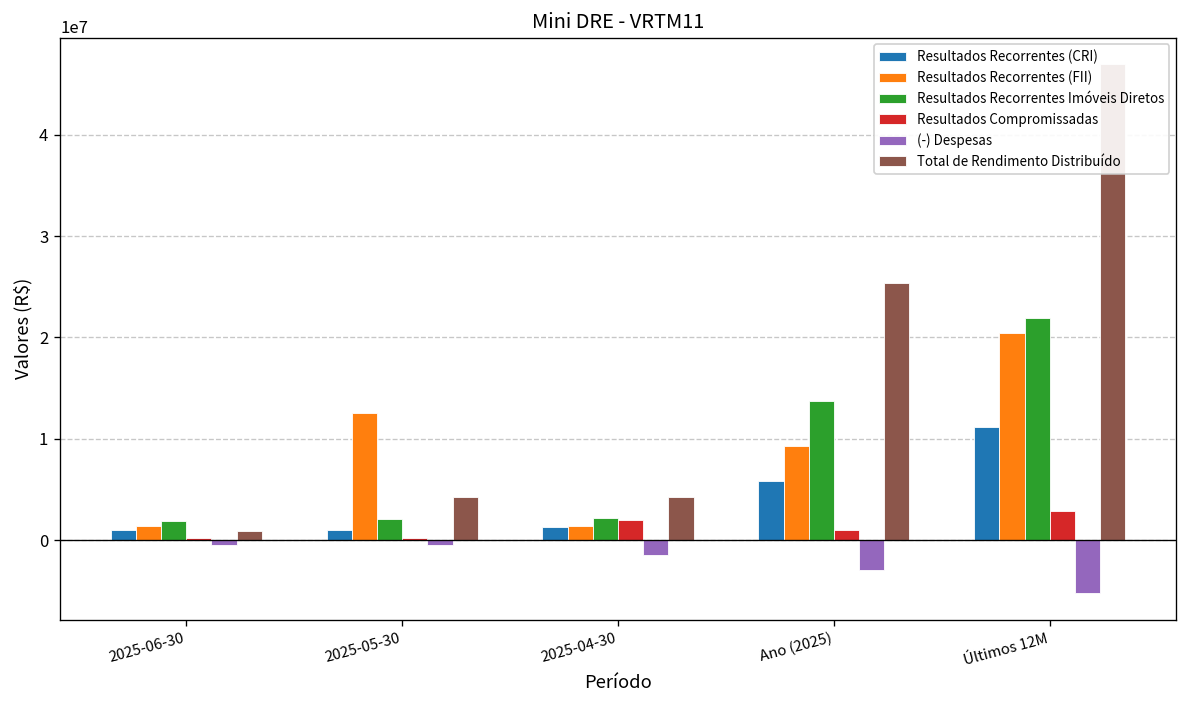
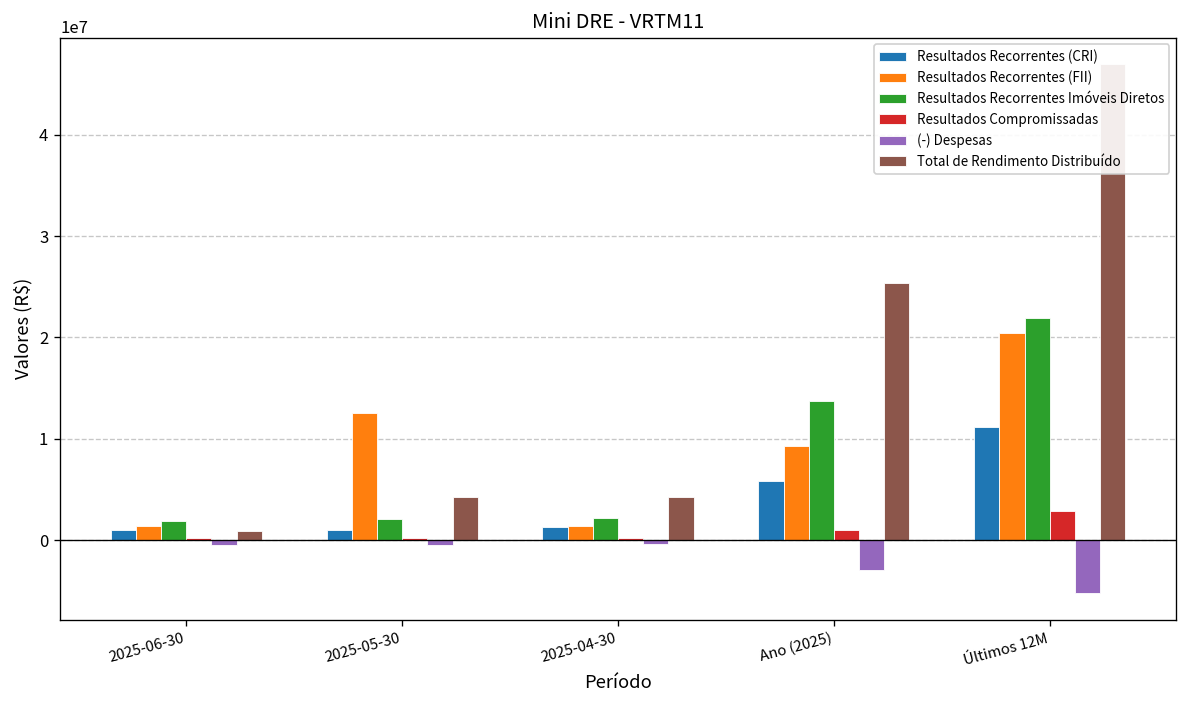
Resultados Compromissadas, 2025-04-30: 2000000 -> 0
(-) Despesas, 2025-04-30: -1000000 -> 0
